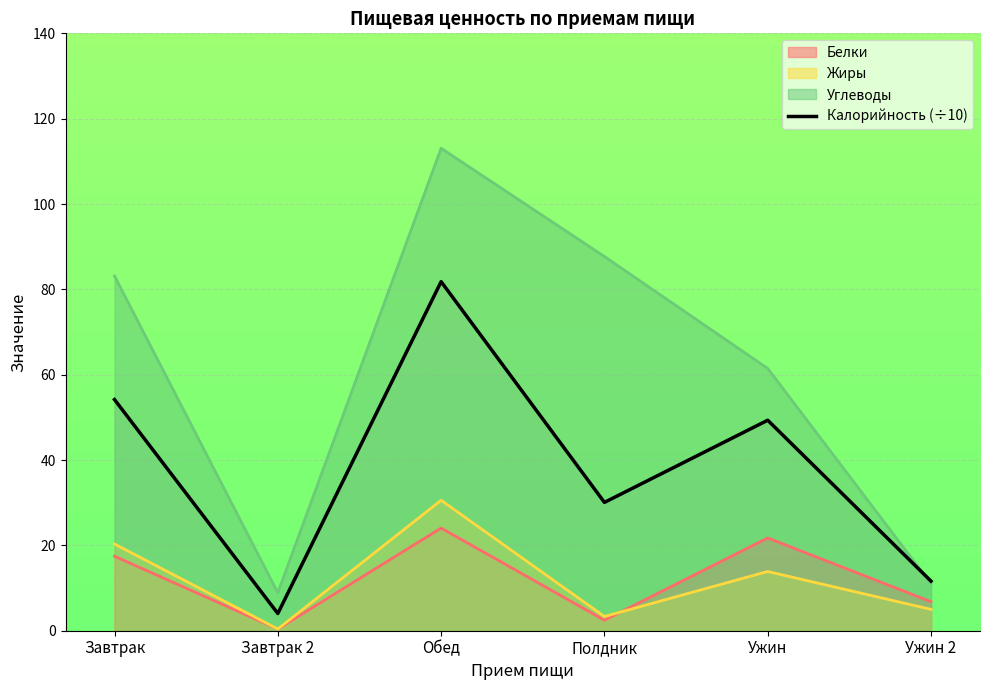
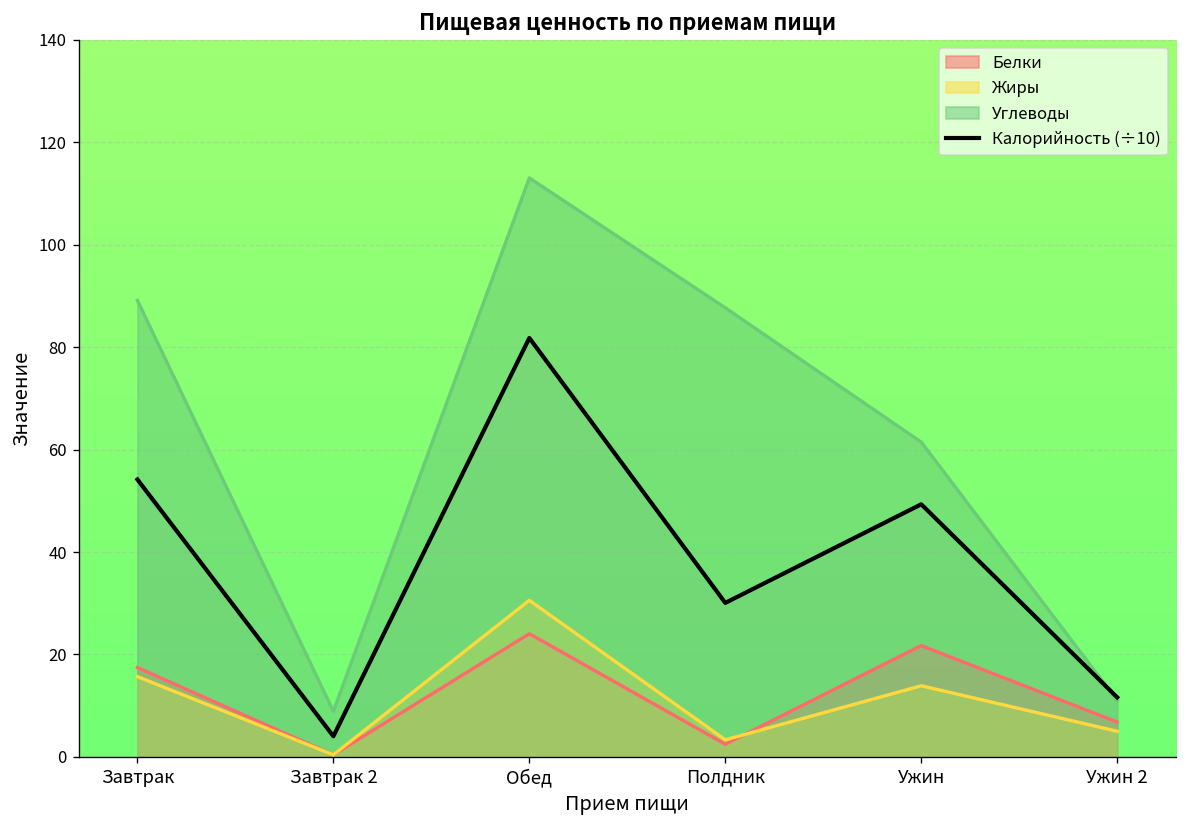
Жиры, Завтрак: 20 -> 16
Углеводы, Завтрак: 83 -> 89
